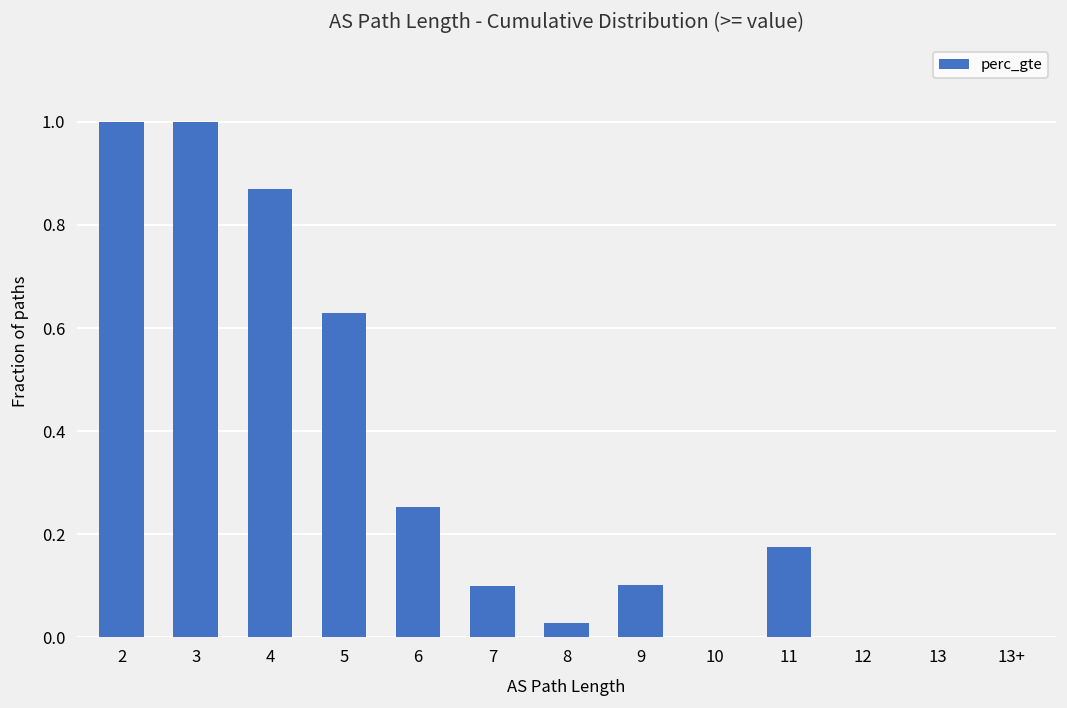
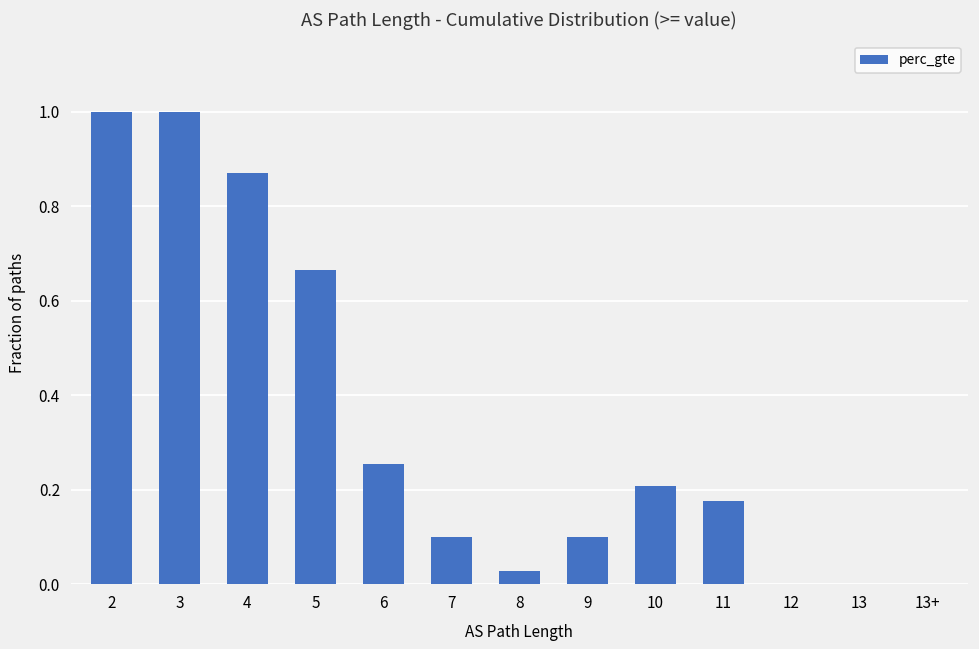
5: 0.63 -> 0.67
10: 0.00 -> 0.21
